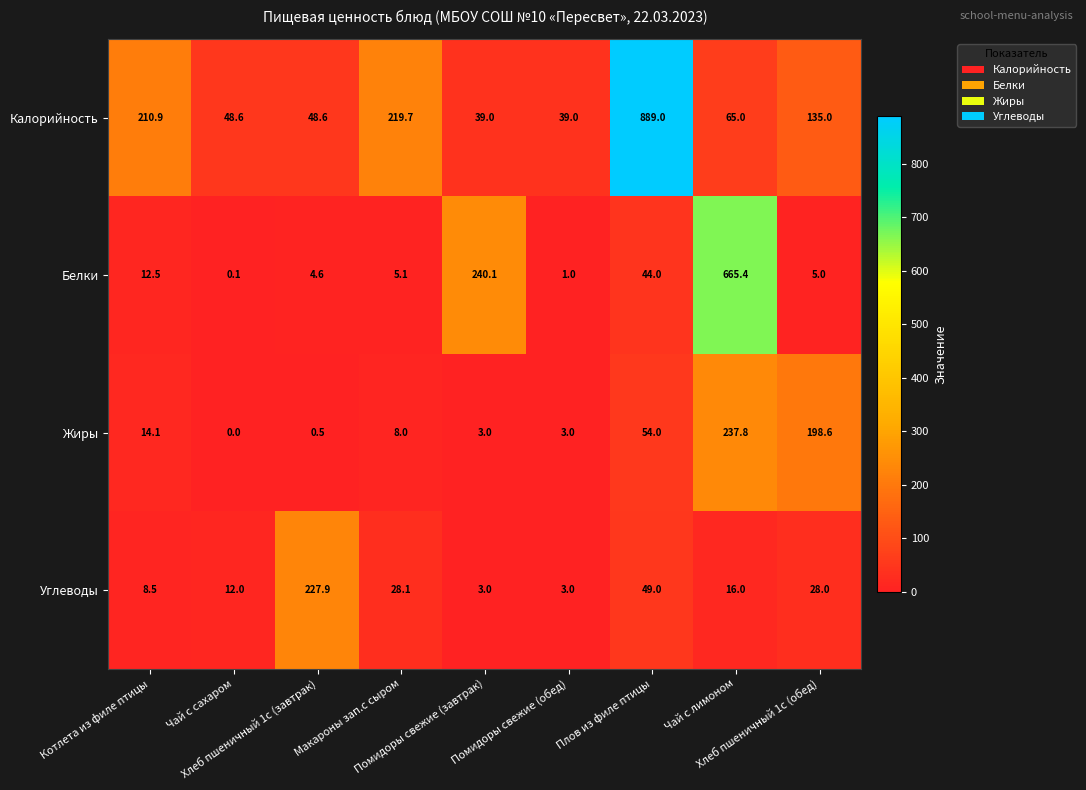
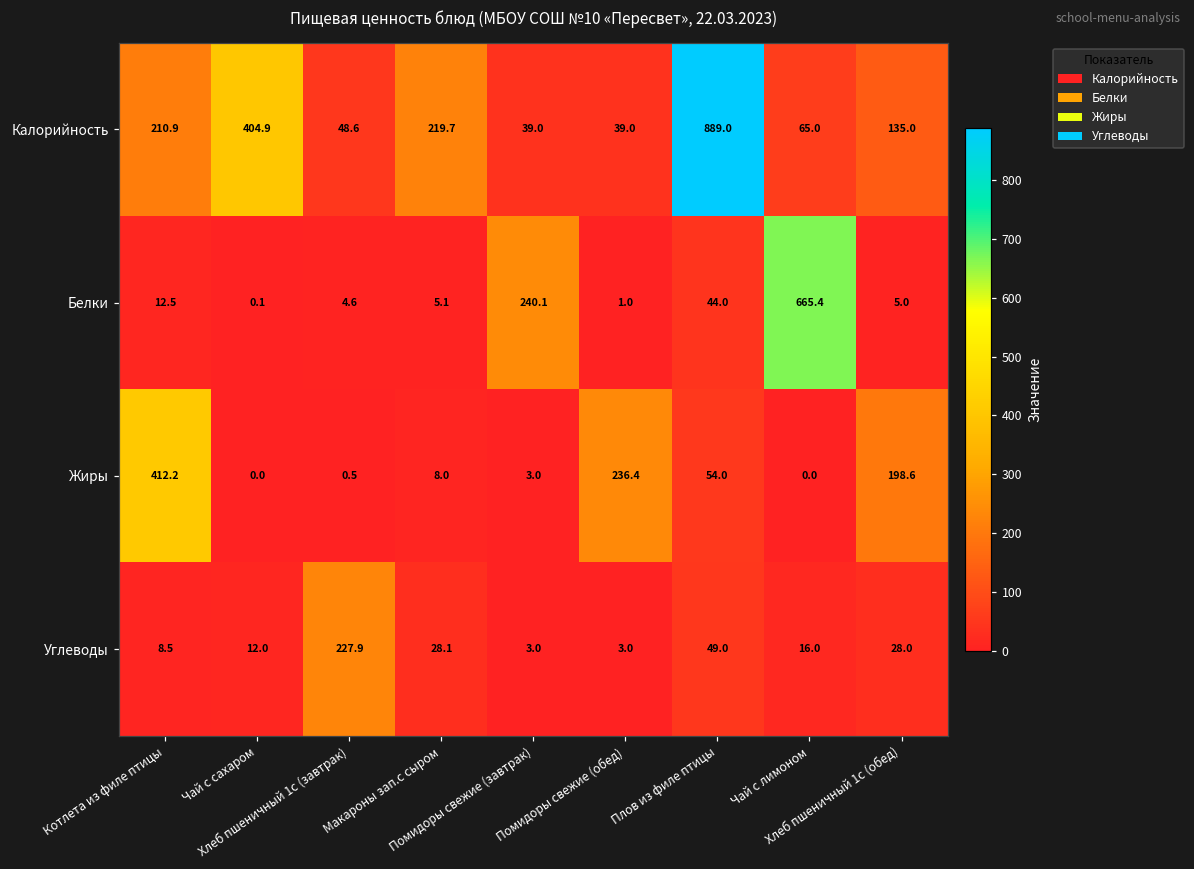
Калорийность, Чай с сахаром: 48.6 -> 404.9
Жиры, Котлета из филе птицы: 14.1 -> 412.2
Жиры, Помидоры свежие (обед): 3.0 -> 236.4
Жиры, Чай с лимоном: 237.8 -> 0.0
